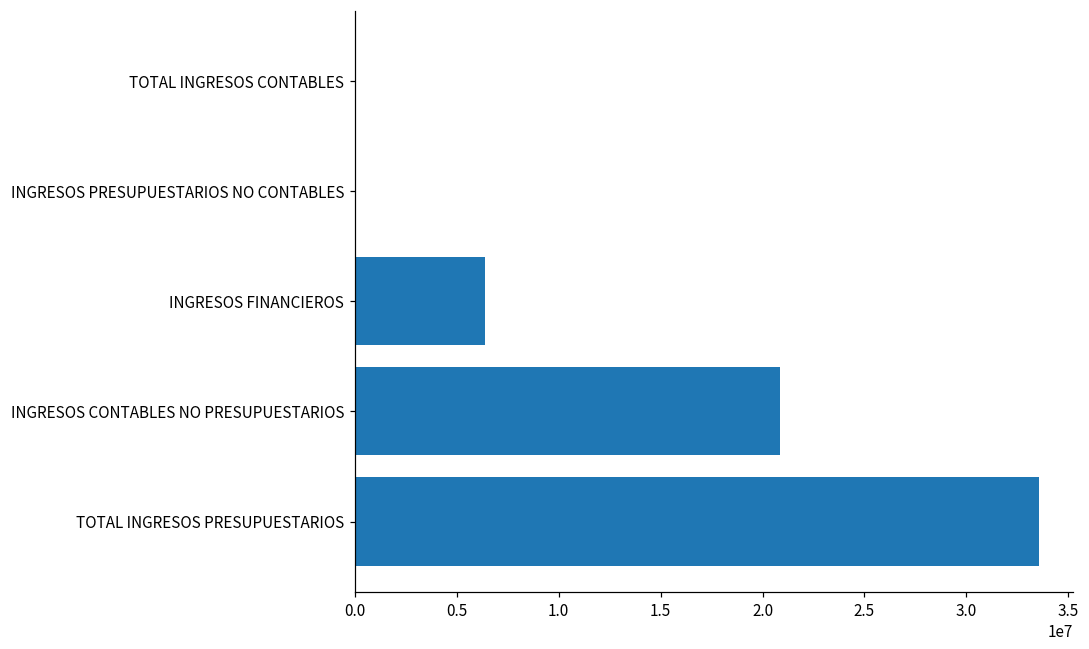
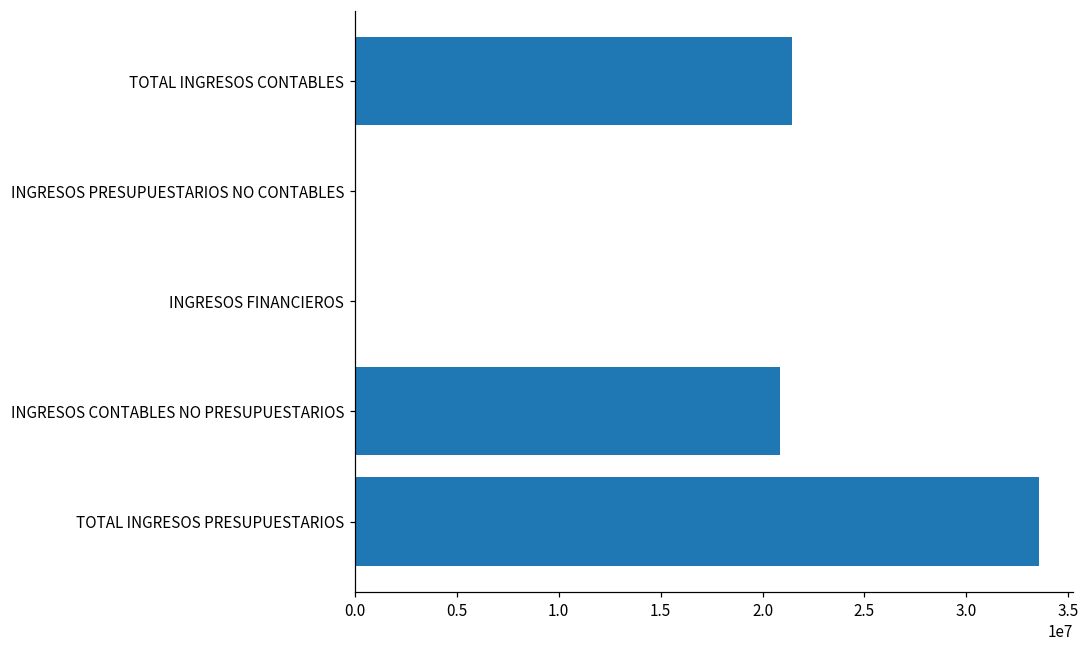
TOTAL INGRESOS CONTABLES: 0 -> 21400000
INGRESOS FINANCIEROS: 6400000 -> 0
